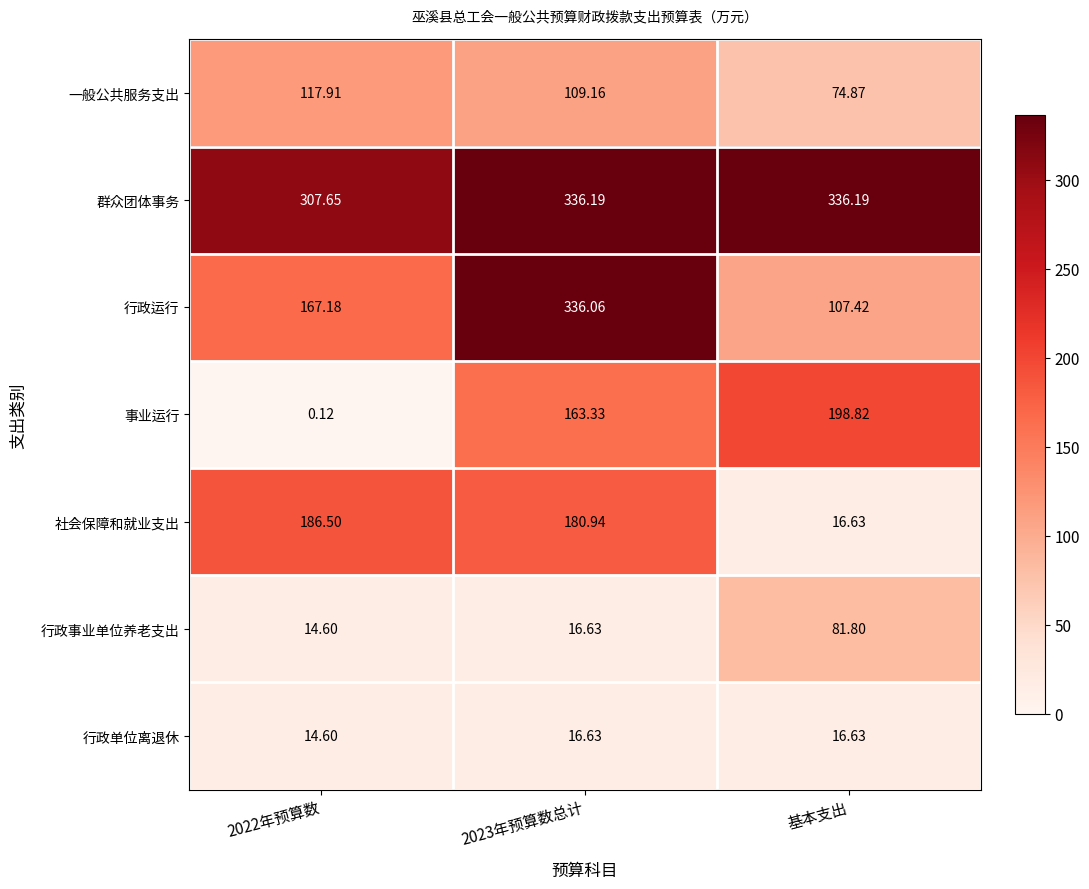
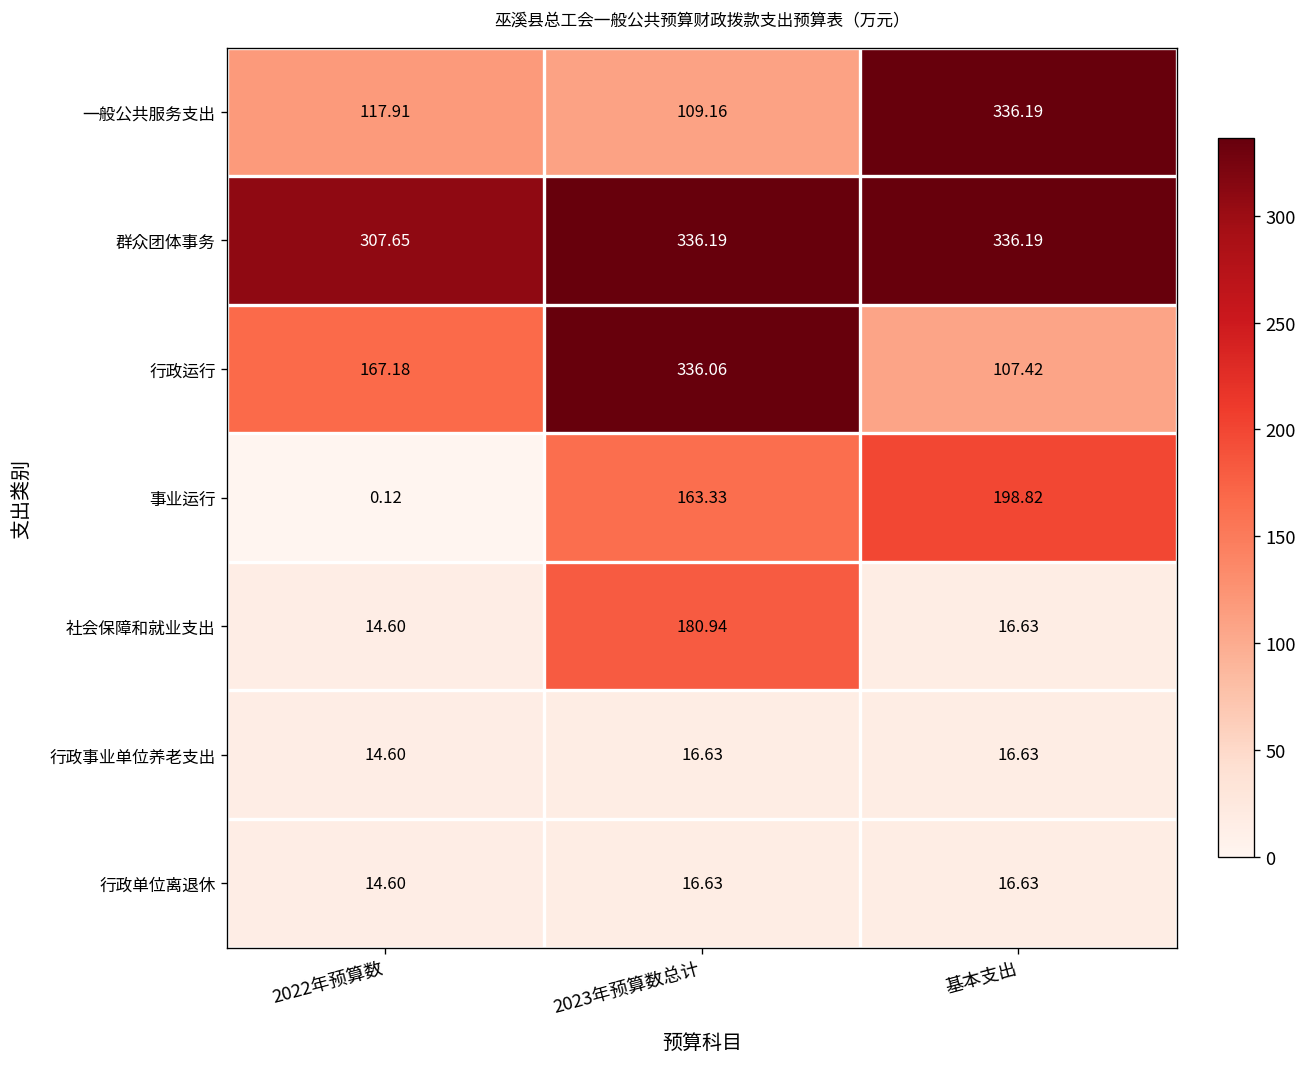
一般公共服务支出, 基本支出: 74.87 -> 336.19
社会保障和就业支出, 2022年预算数: 186.50 -> 14.60
行政事业单位养老支出, 基本支出: 81.80 -> 16.63
